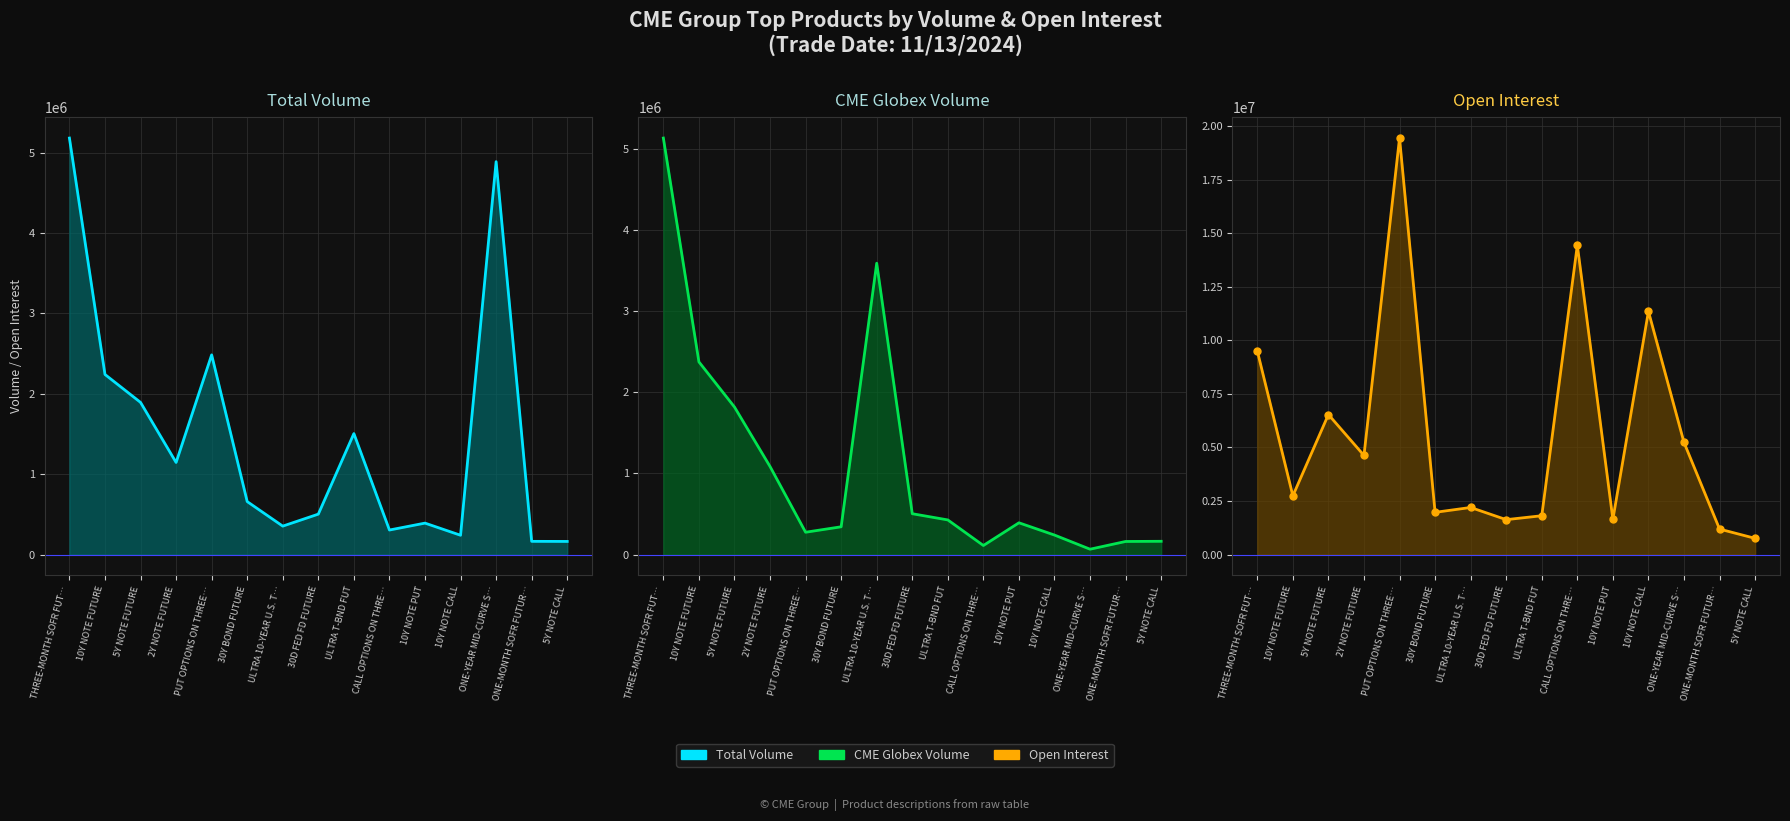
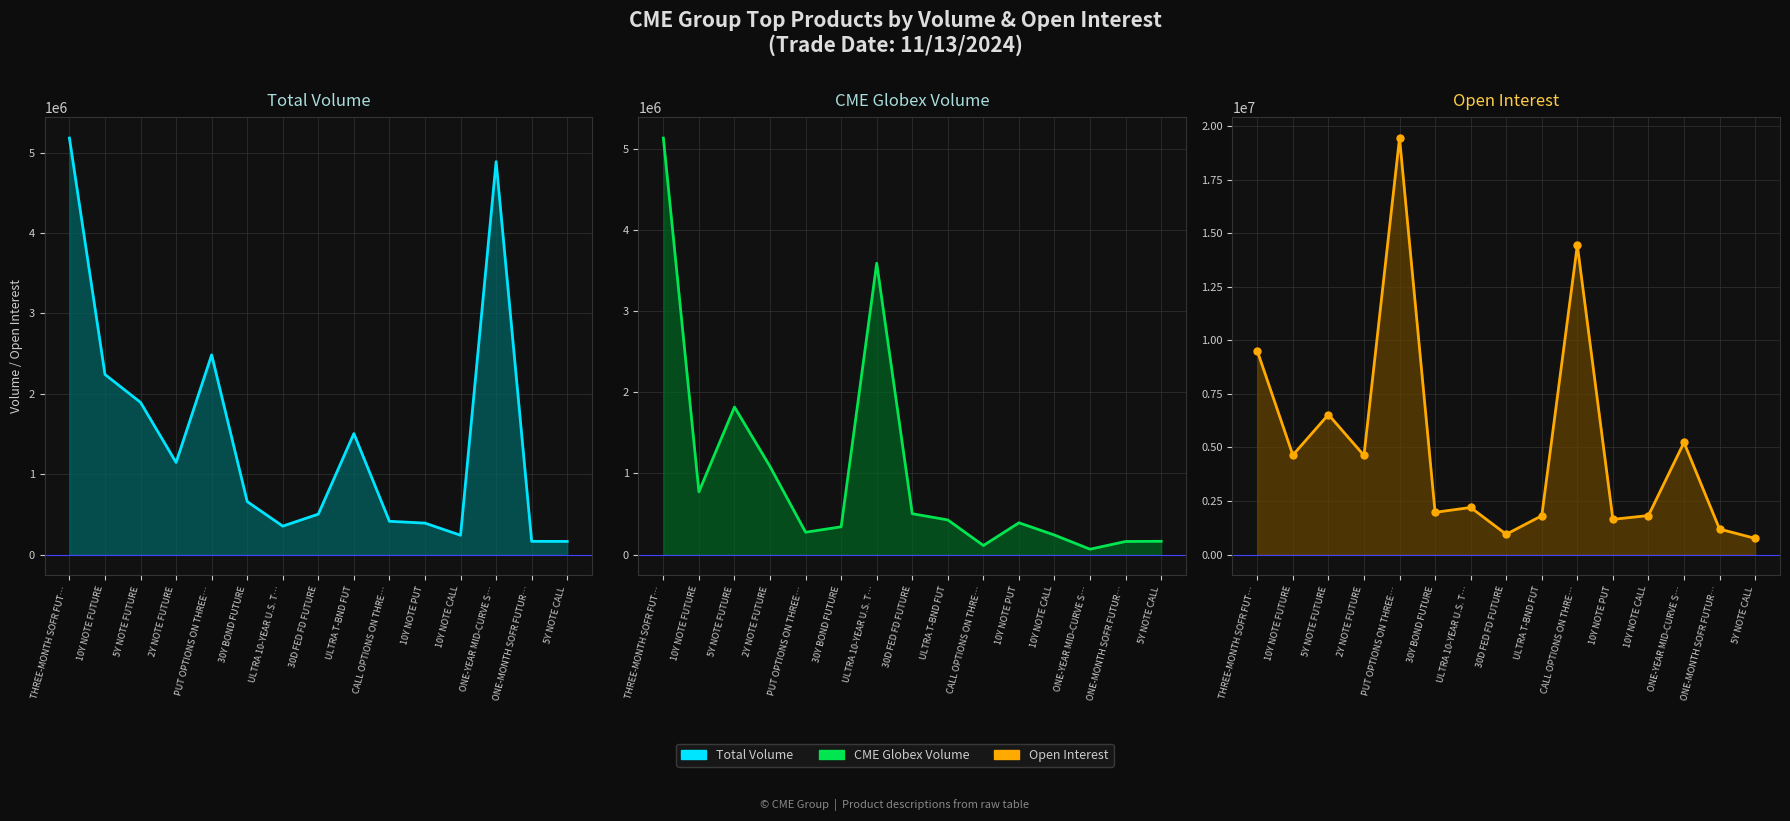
Total Volume, CALL OPTIONS ON THRE…: 300000 -> 400000
CME Globex Volume, 10Y NOTE FUTURE: 2400000 -> 800000
Open Interest, 10Y NOTE FUTURE: 2700000 -> 4600000
Open Interest, 30D FED FD FUTURE: 1600000 -> 900000
Open Interest, 10Y NOTE CALL: 11400000 -> 1800000
